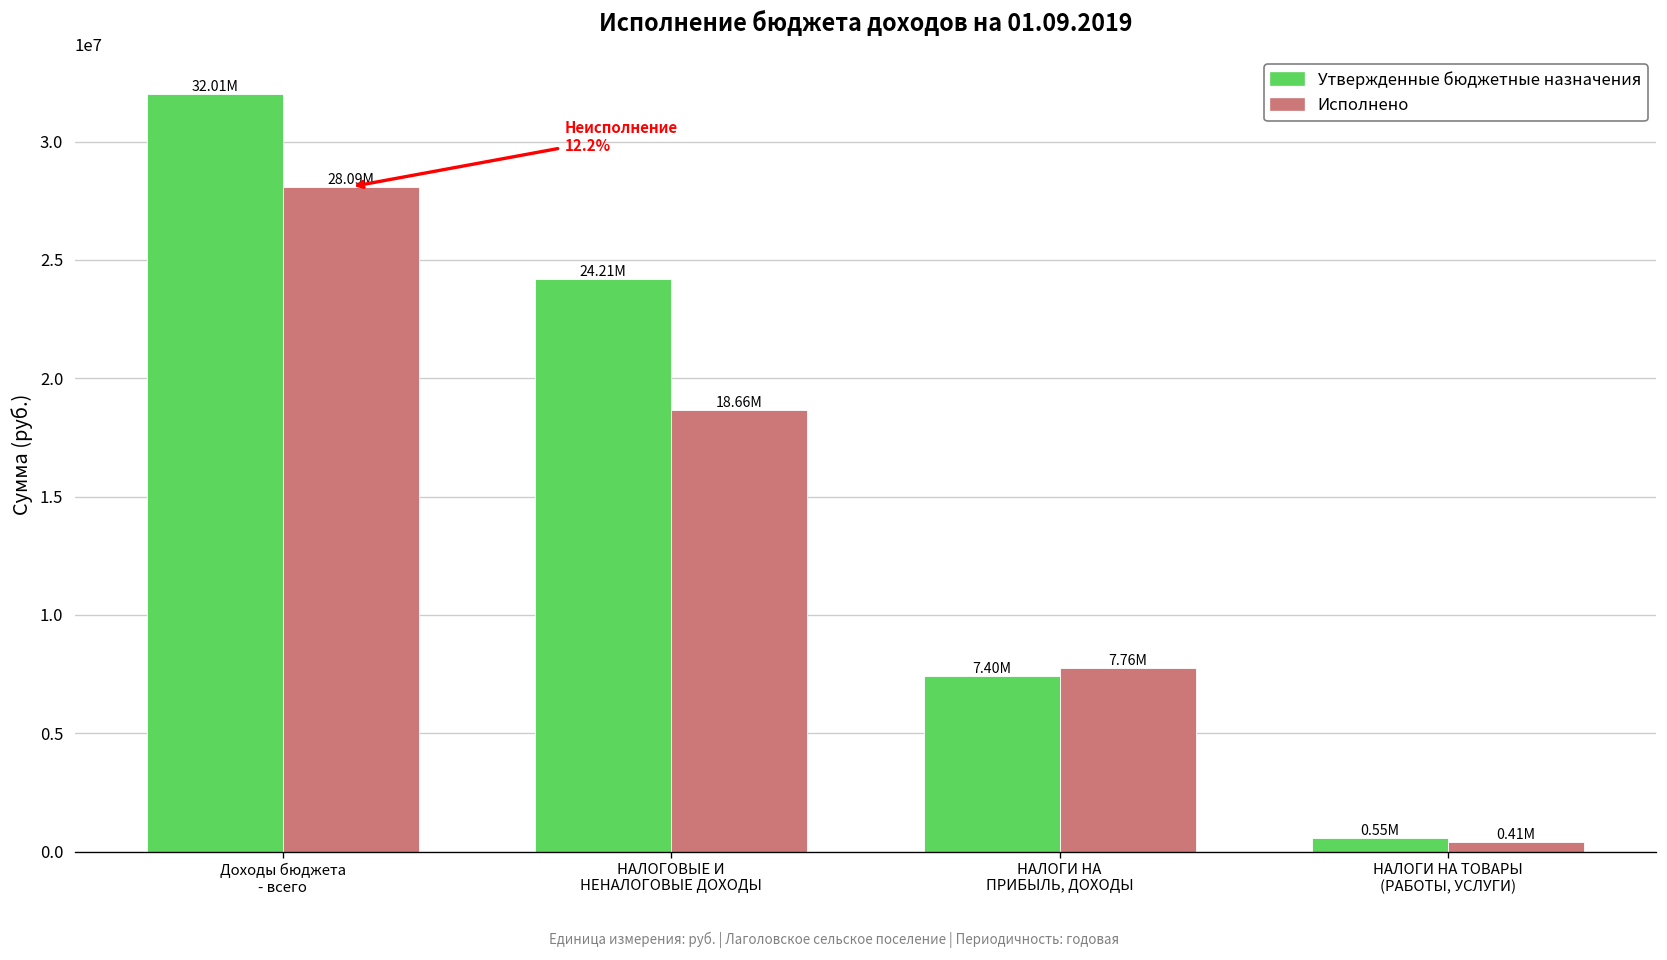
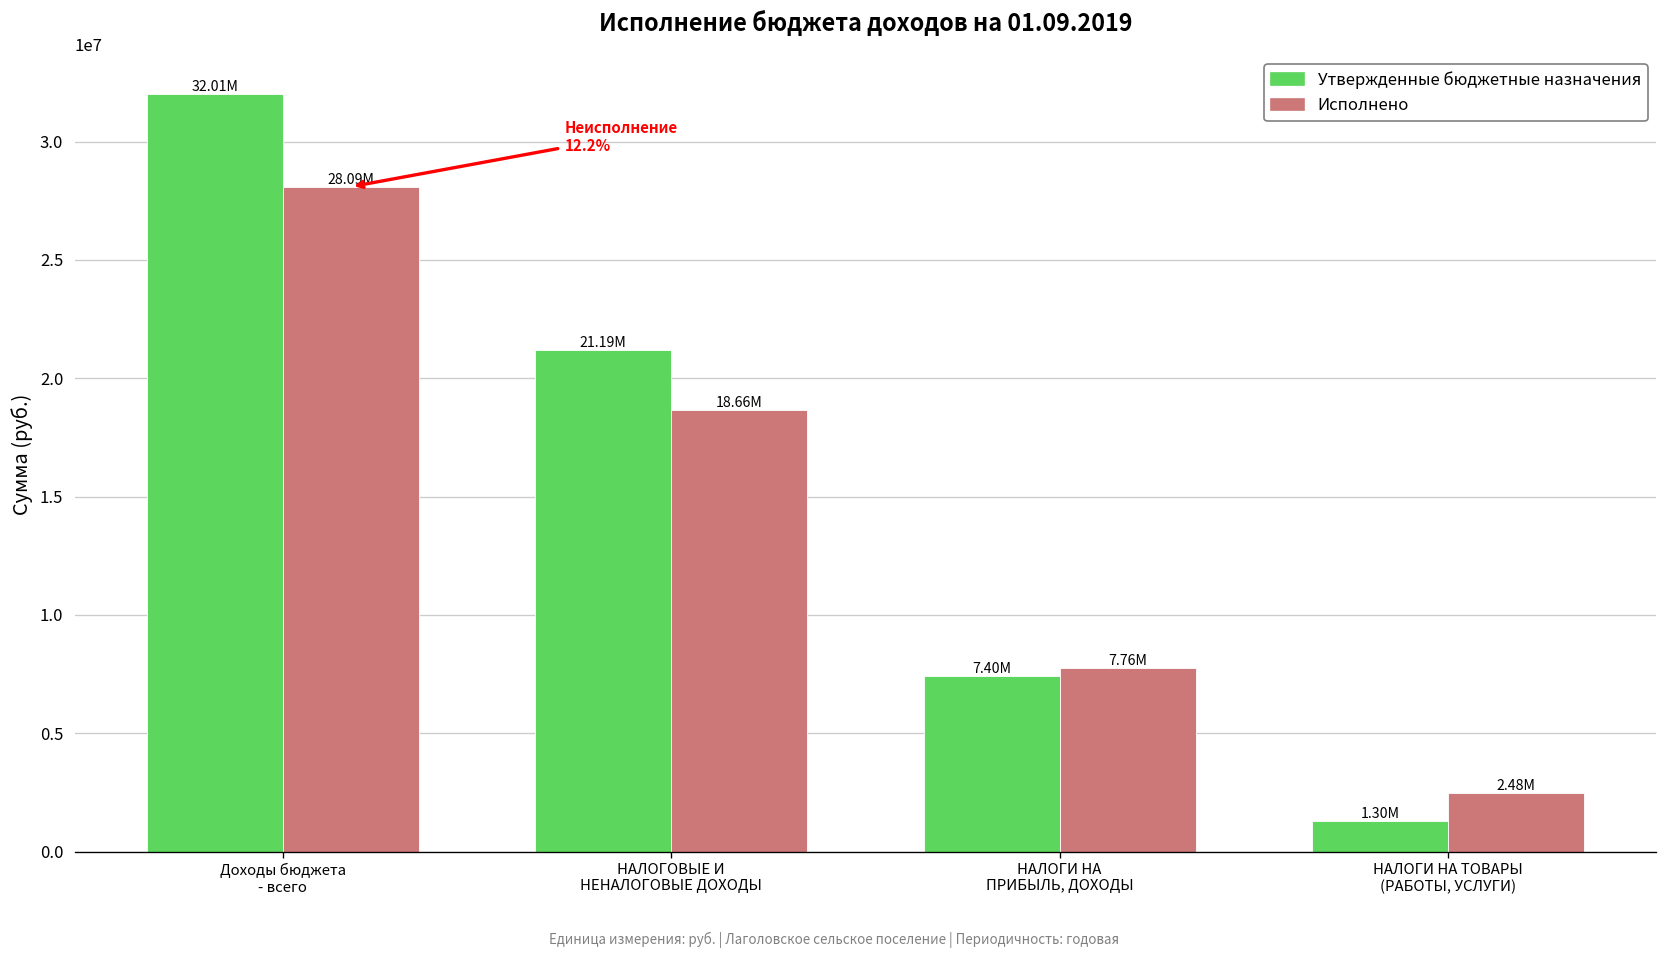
Утвержденные бюджетные назначения, НАЛОГОВЫЕ И НЕНАЛОГОВЫЕ ДОХОДЫ: 24.21M -> 21.19M
Утвержденные бюджетные назначения, НАЛОГИ НА ТОВАРЫ (РАБОТЫ, УСЛУГИ): 0.55M -> 1.30M
Исполнено, НАЛОГИ НА ТОВАРЫ (РАБОТЫ, УСЛУГИ): 0.41M -> 2.48M
